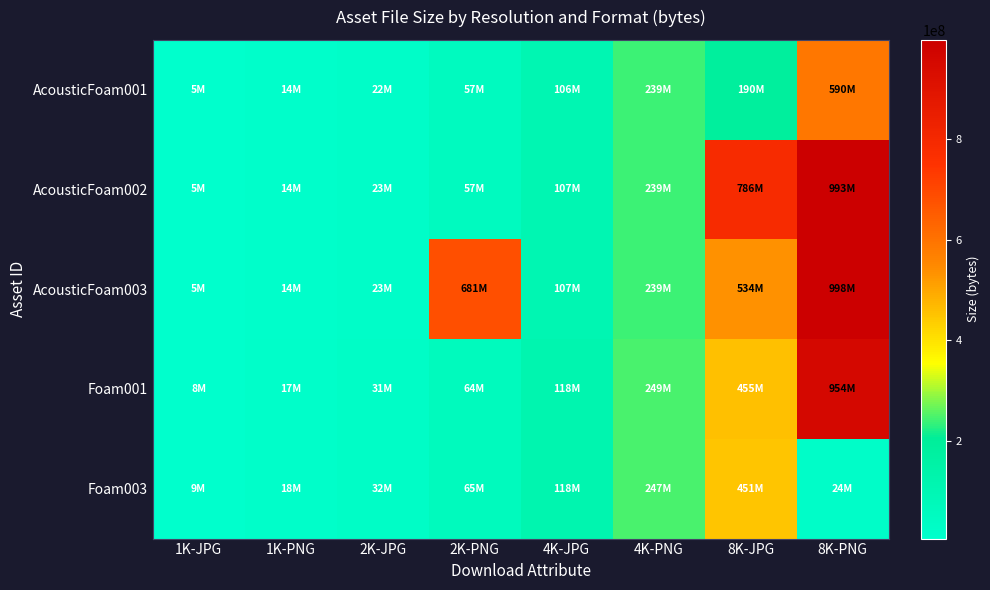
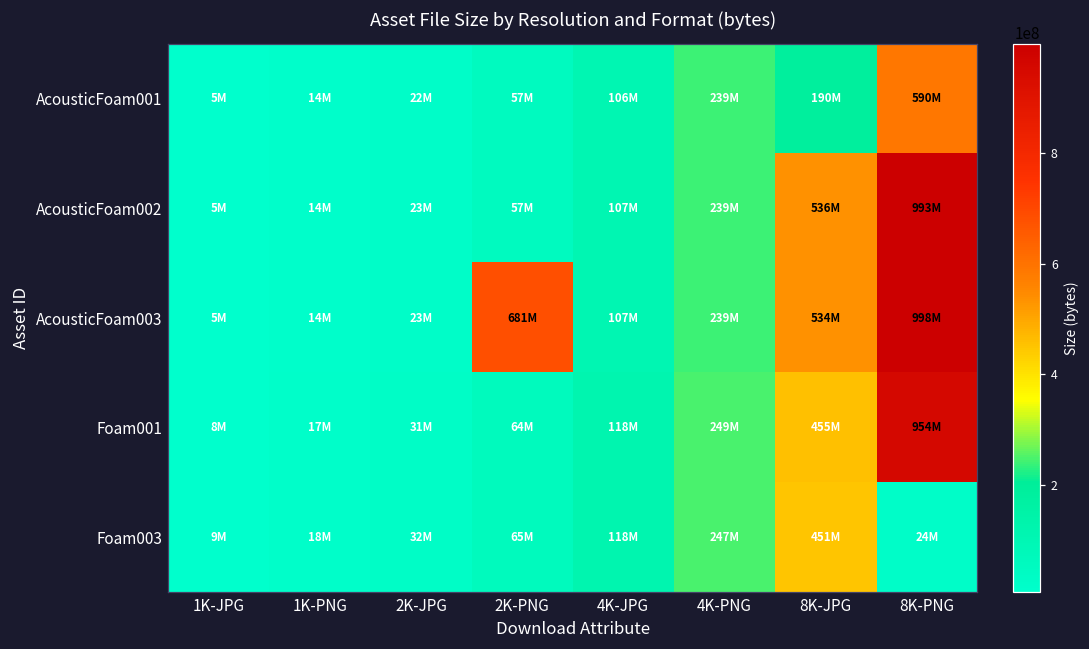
AcousticFoam002, 8K-JPG: 786M -> 536M
